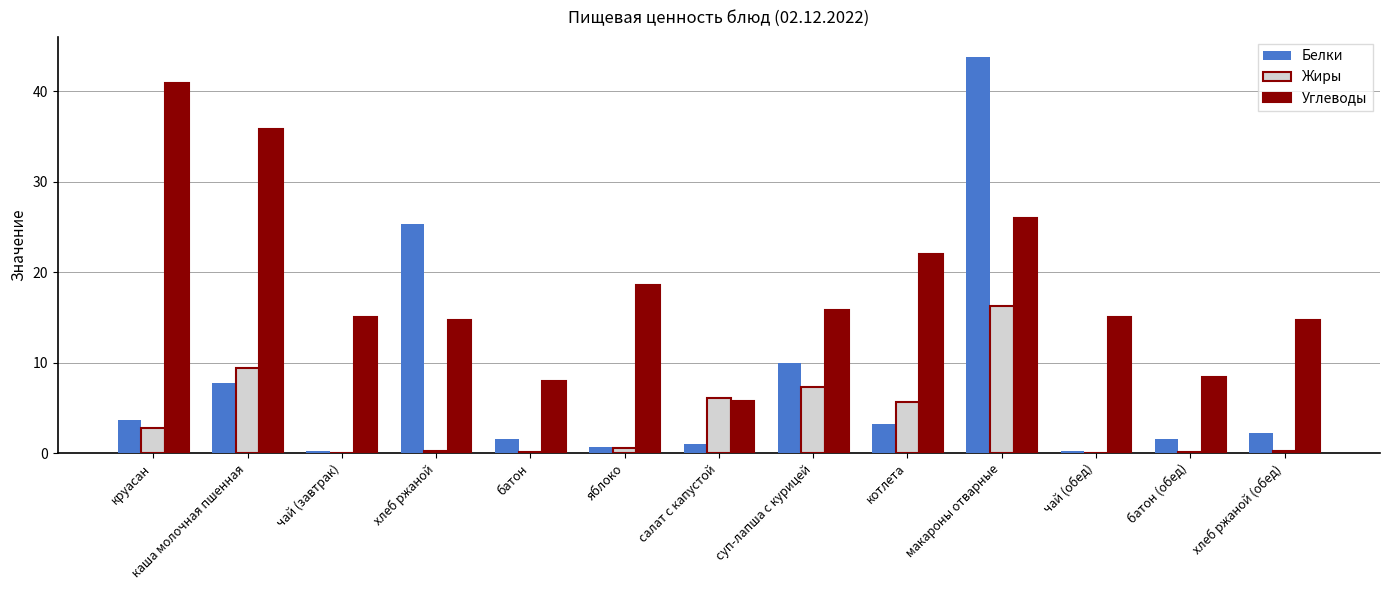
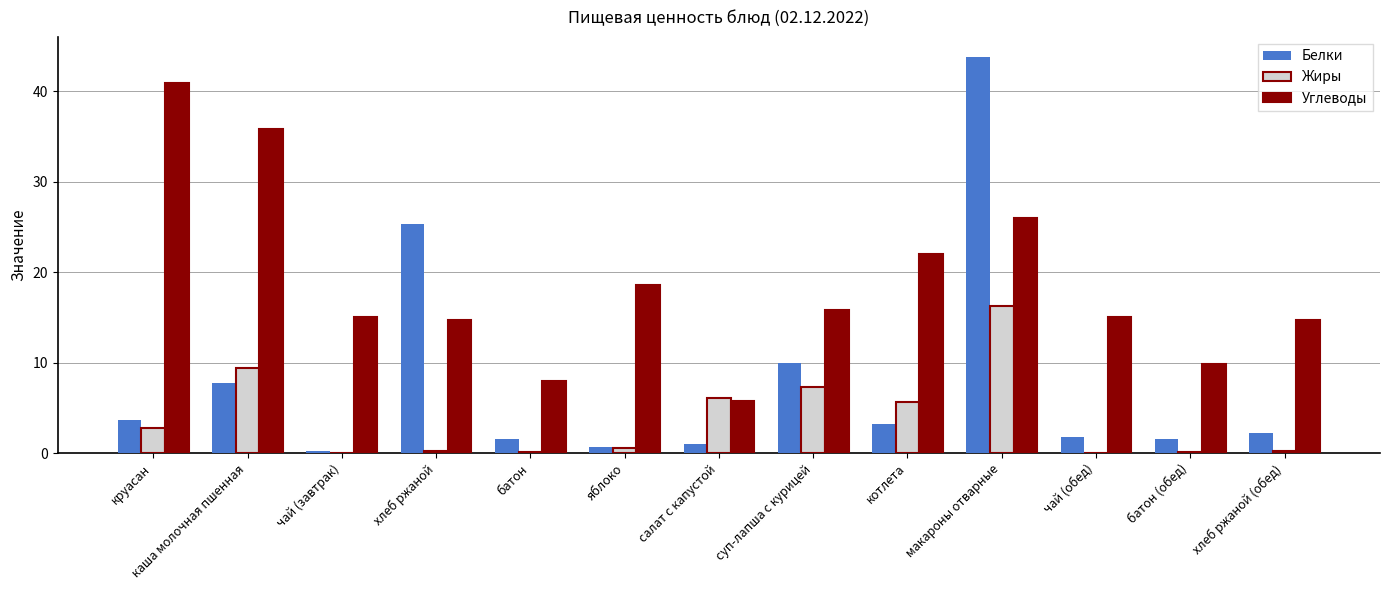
Белки, чай (обед): 0 -> 2
Углеводы, батон (обед): 8 -> 10
